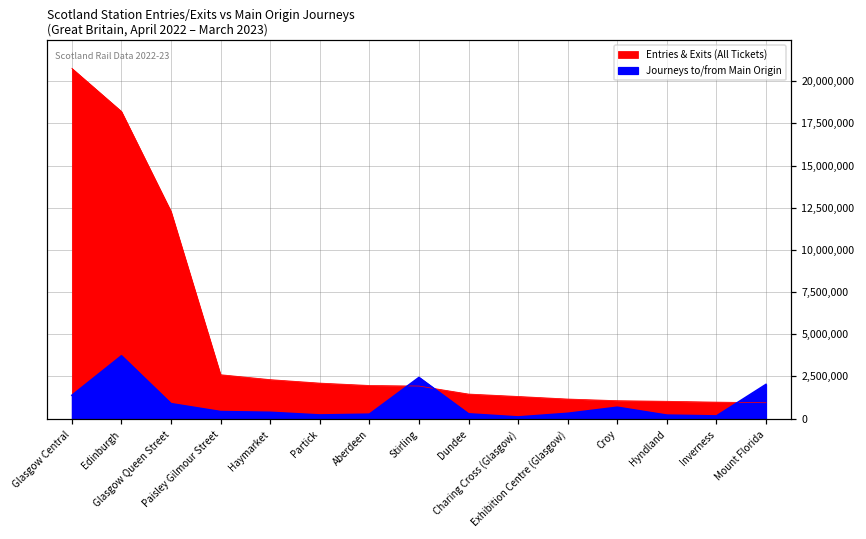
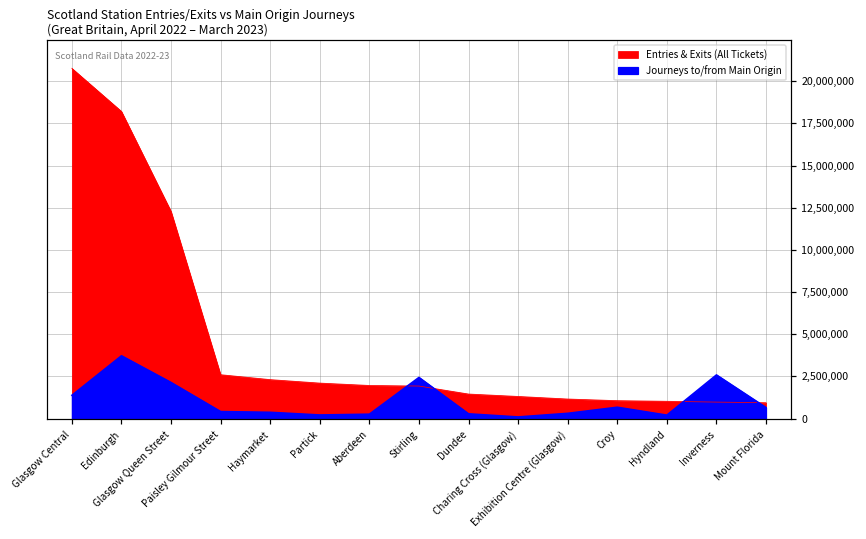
Journeys to/from Main Origin, Glasgow Queen Street: 900,000 -> 2,100,000
Journeys to/from Main Origin, Inverness: 200,000 -> 2,600,000
Journeys to/from Main Origin, Mount Florida: 2,000,000 -> 700,000
